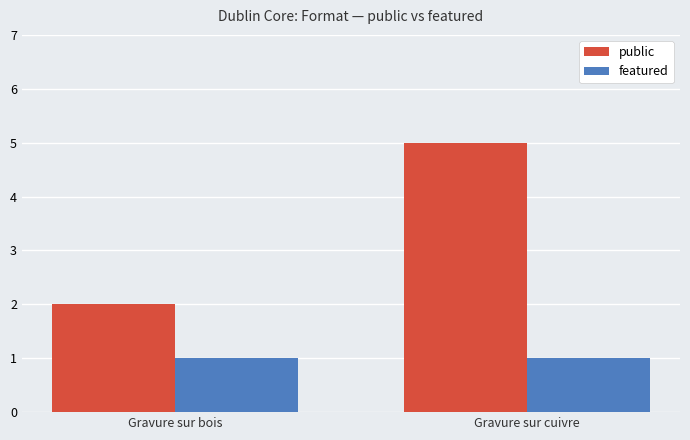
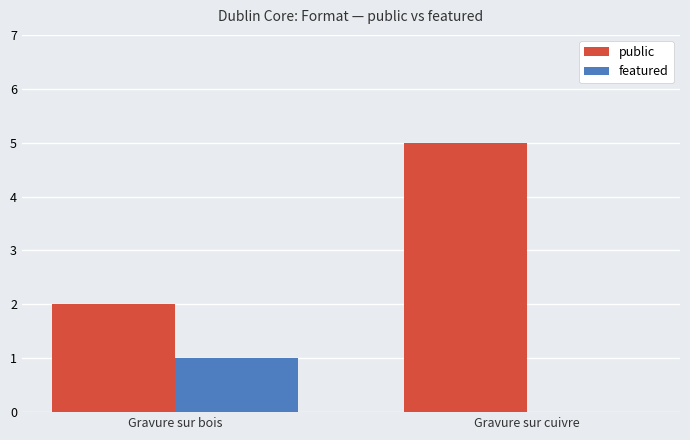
featured, Gravure sur cuivre: 1 -> 0
